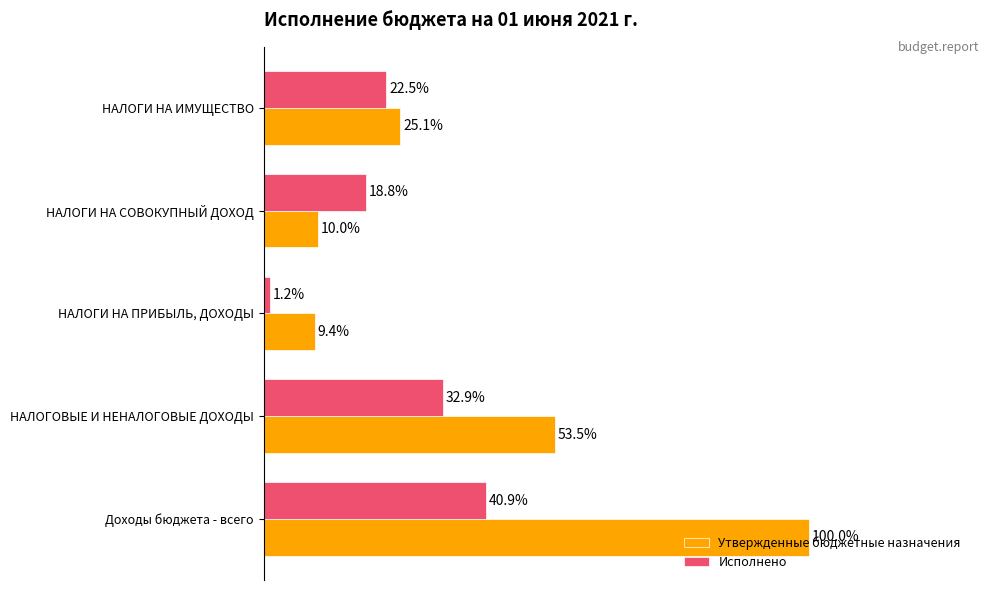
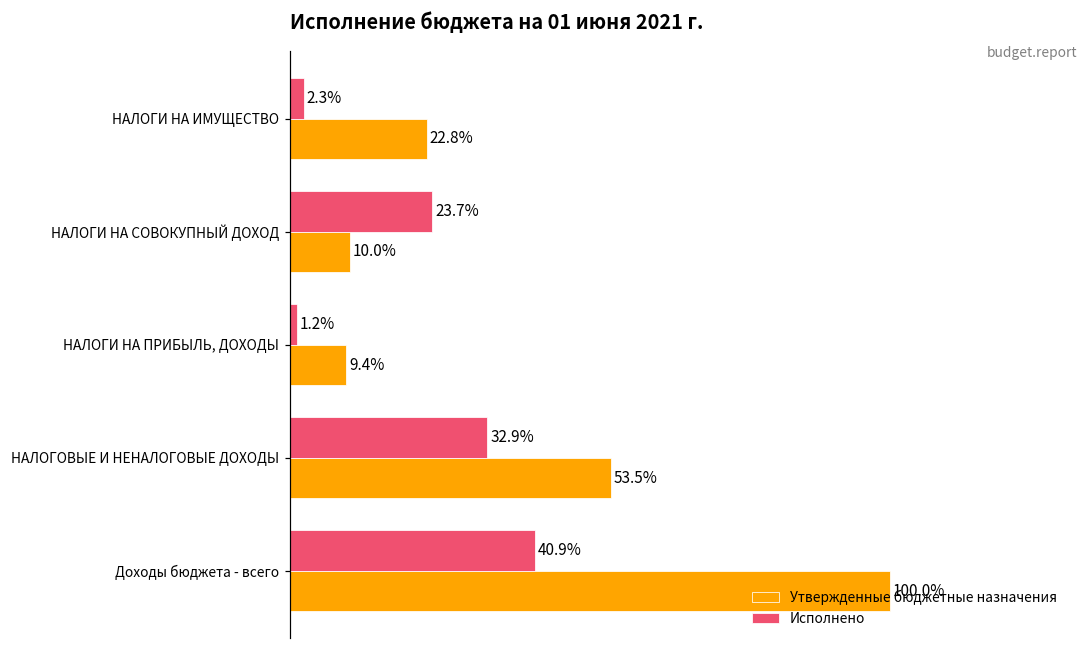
Исполнено, НАЛОГИ НА ИМУЩЕСТВО: 22.5% -> 2.3%
Утвержденные бюджетные назначения, НАЛОГИ НА ИМУЩЕСТВО: 25.1% -> 22.8%
Исполнено, НАЛОГИ НА СОВОКУПНЫЙ ДОХОД: 18.8% -> 23.7%
